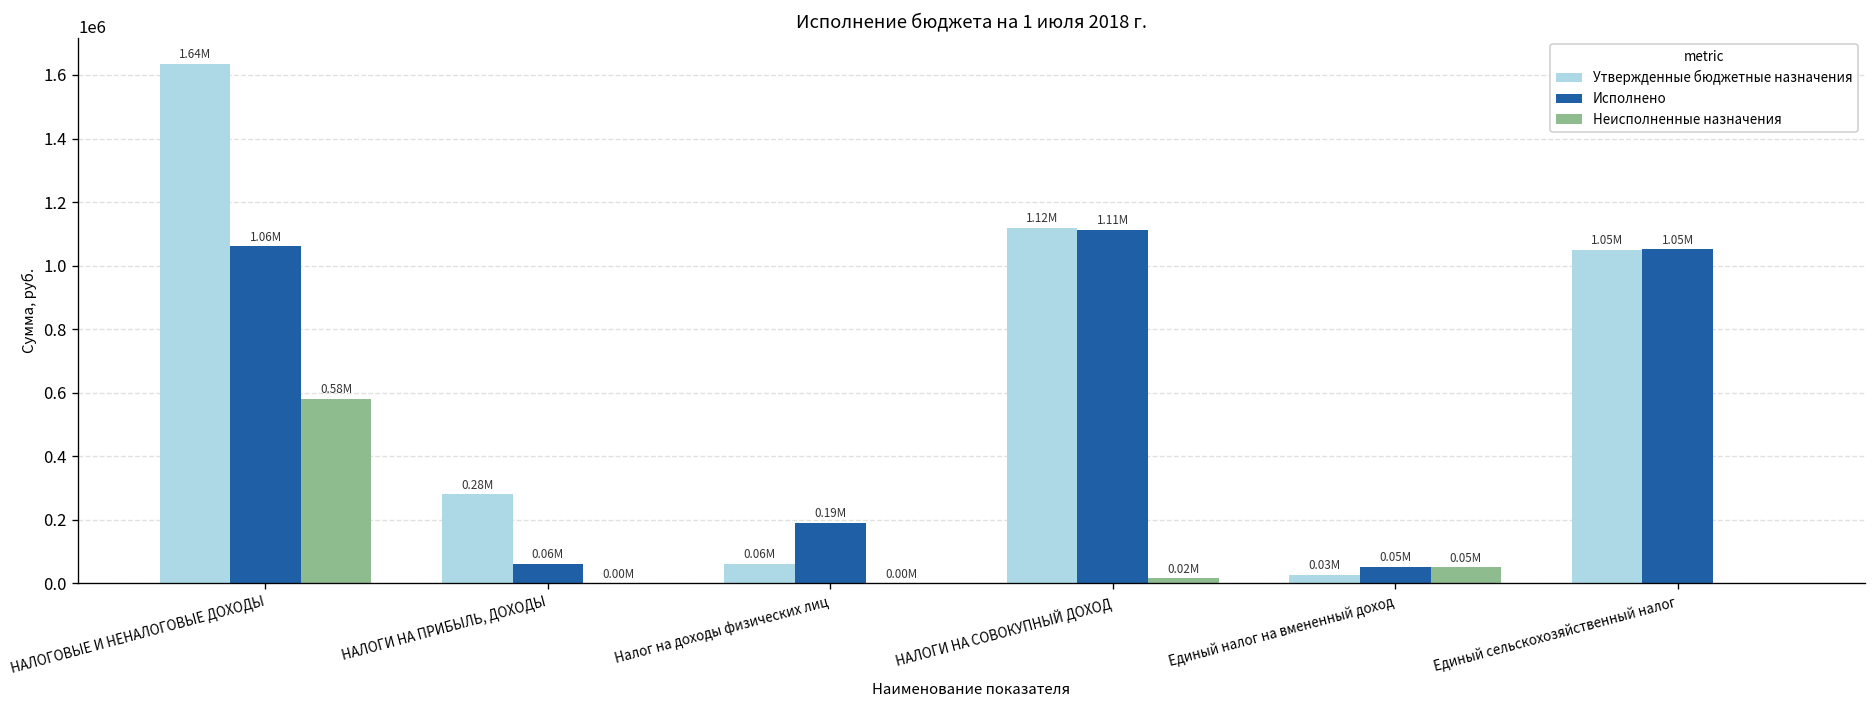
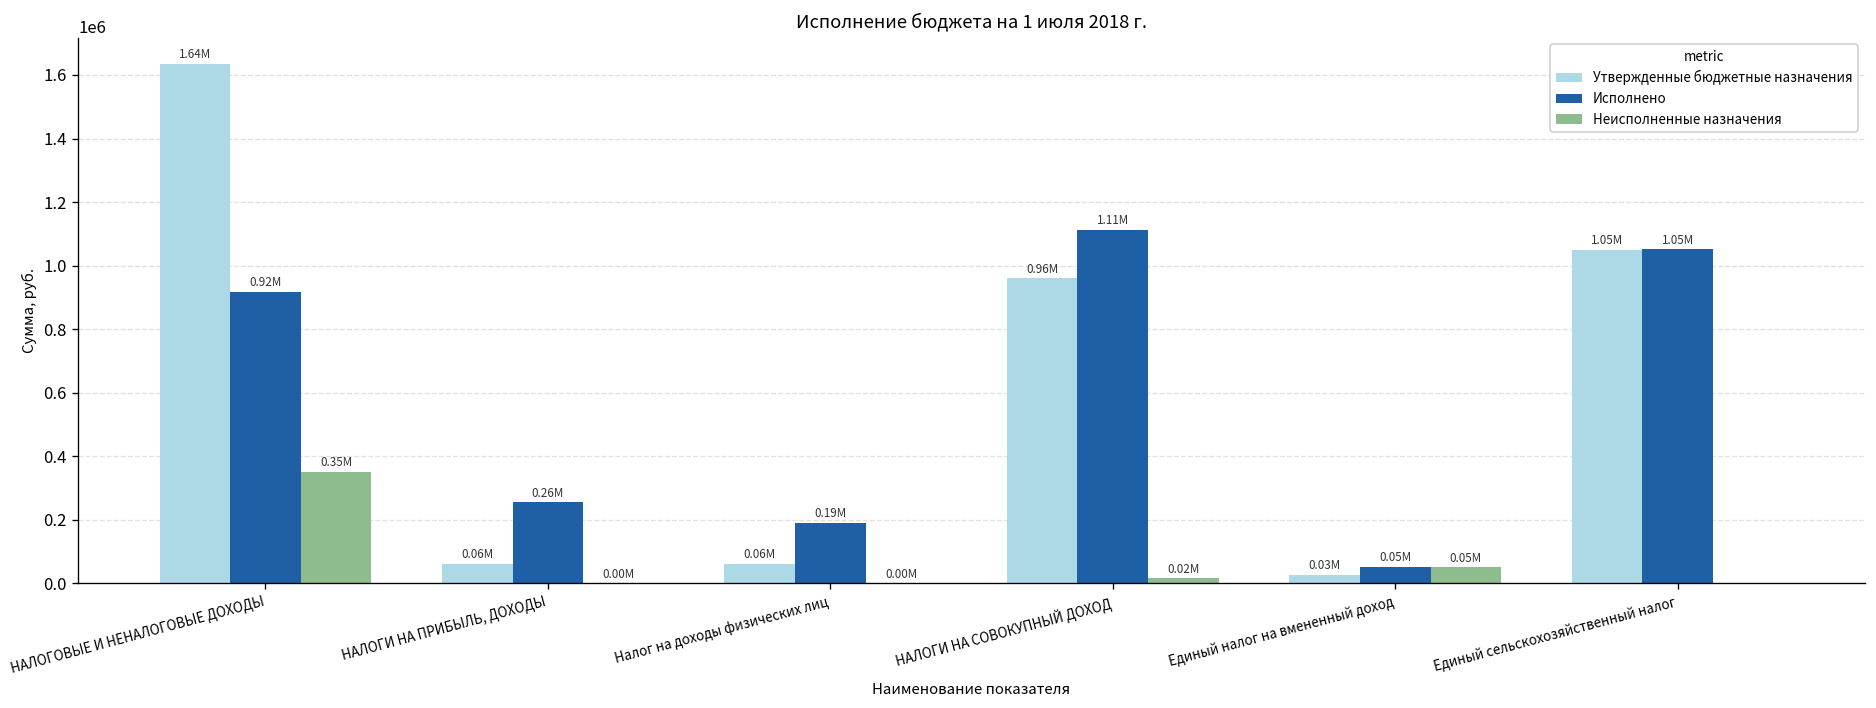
Исполнено, НАЛОГОВЫЕ И НЕНАЛОГОВЫЕ ДОХОДЫ: 1.06M -> 0.92M
Неисполненные назначения, НАЛОГОВЫЕ И НЕНАЛОГОВЫЕ ДОХОДЫ: 0.58M -> 0.35M
Утвержденные бюджетные назначения, НАЛОГИ НА ПРИБЫЛЬ, ДОХОДЫ: 0.28M -> 0.06M
Исполнено, НАЛОГИ НА ПРИБЫЛЬ, ДОХОДЫ: 0.06M -> 0.26M
Утвержденные бюджетные назначения, НАЛОГИ НА СОВОКУПНЫЙ ДОХОД: 1.12M -> 0.96M
